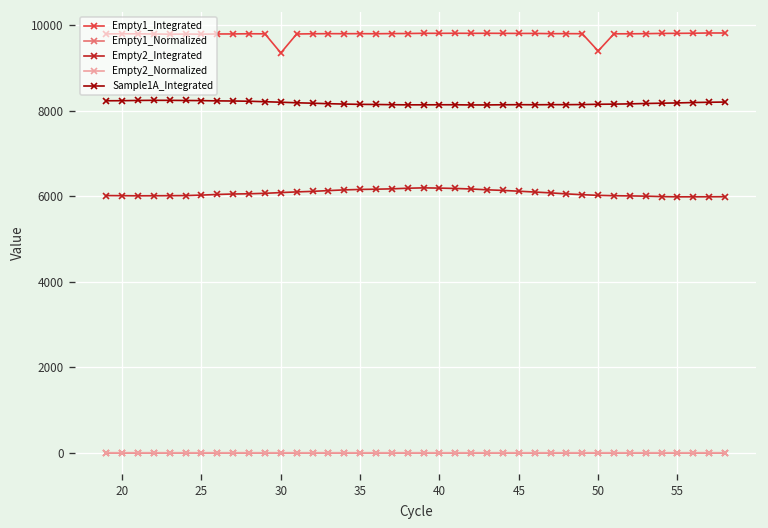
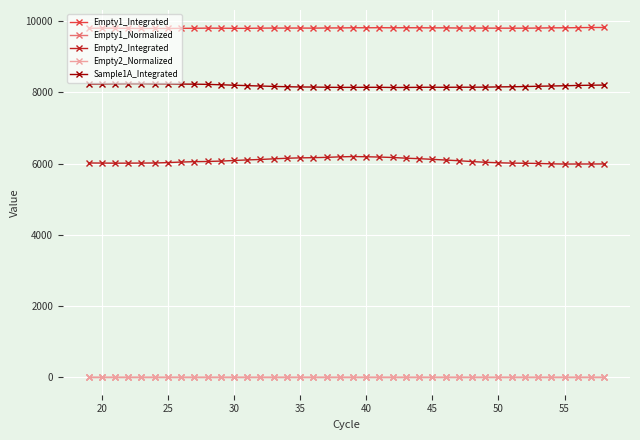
Empty1_Integrated, 30: 9400 -> 9800
Empty1_Integrated, 50: 9400 -> 9800
